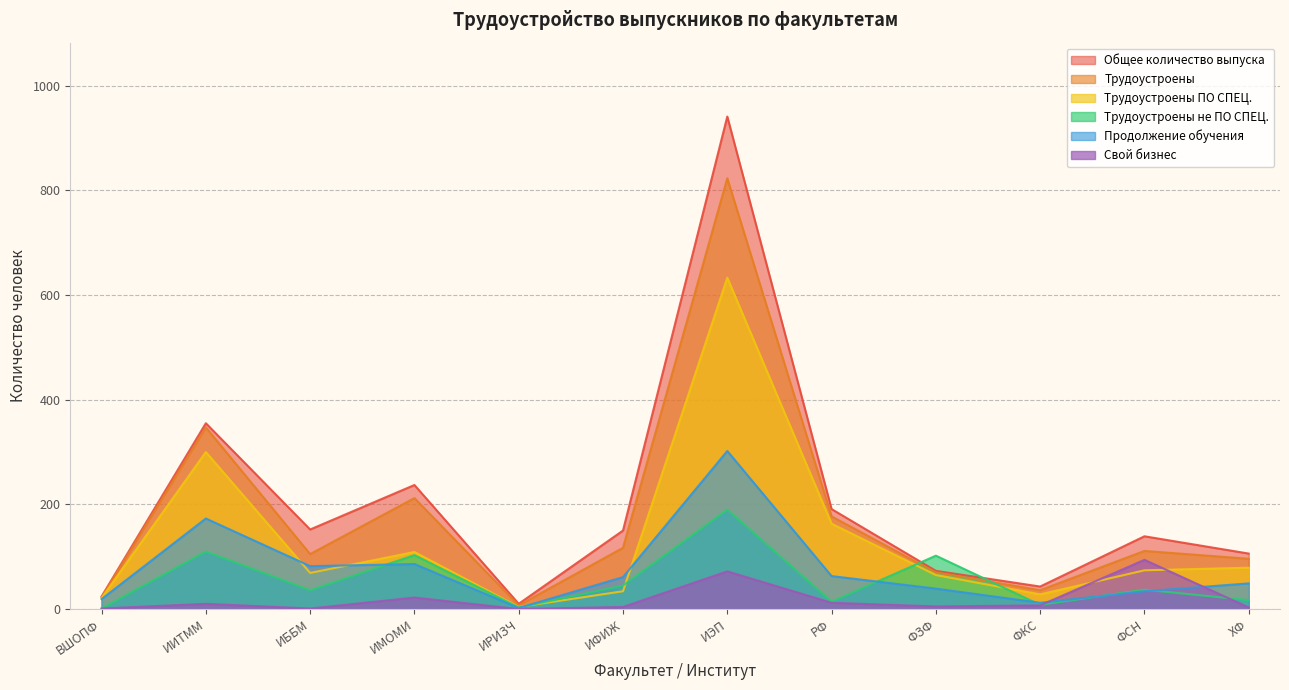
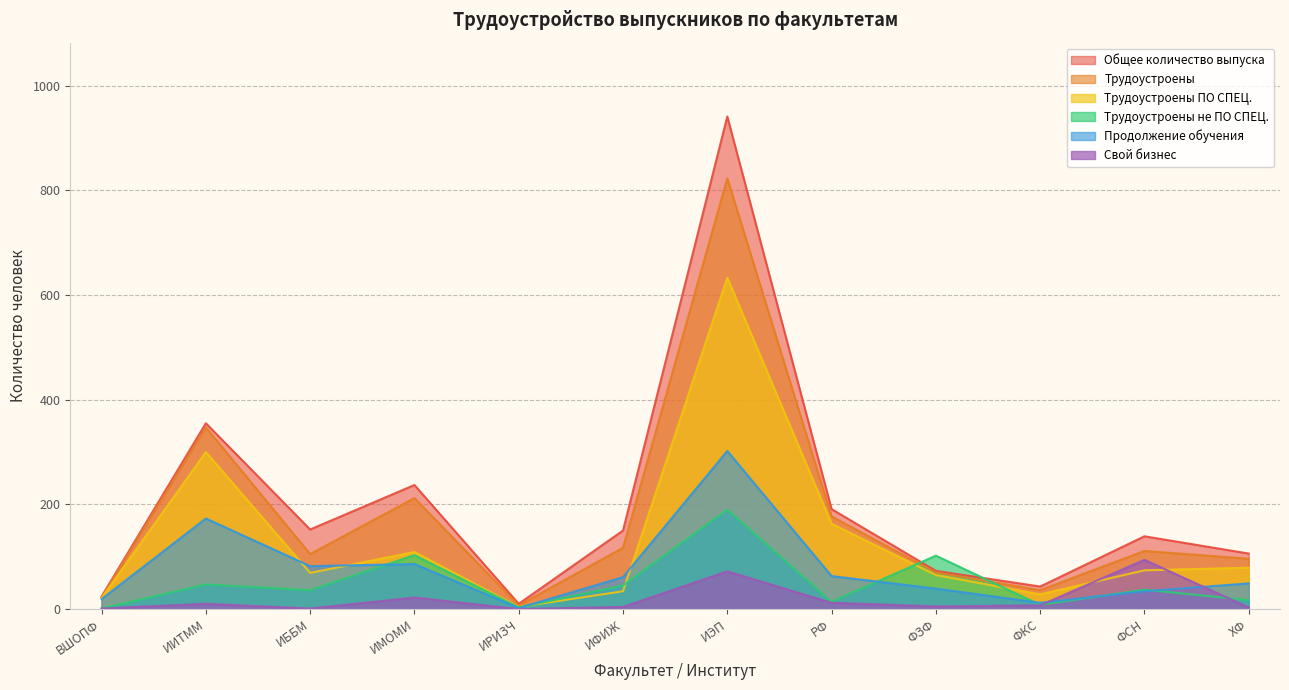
Трудоустроены не ПО СПЕЦ., ИИТММ: 110 -> 50
